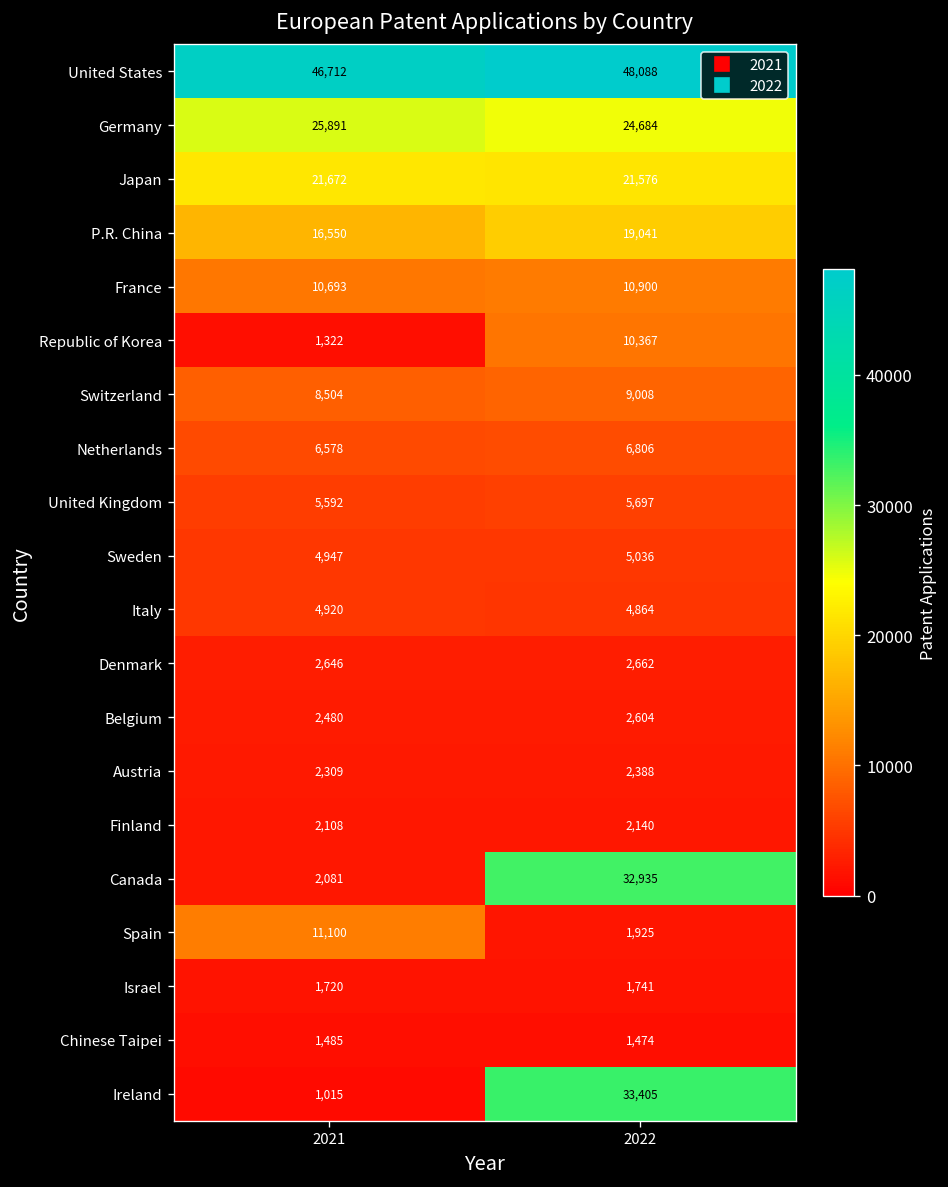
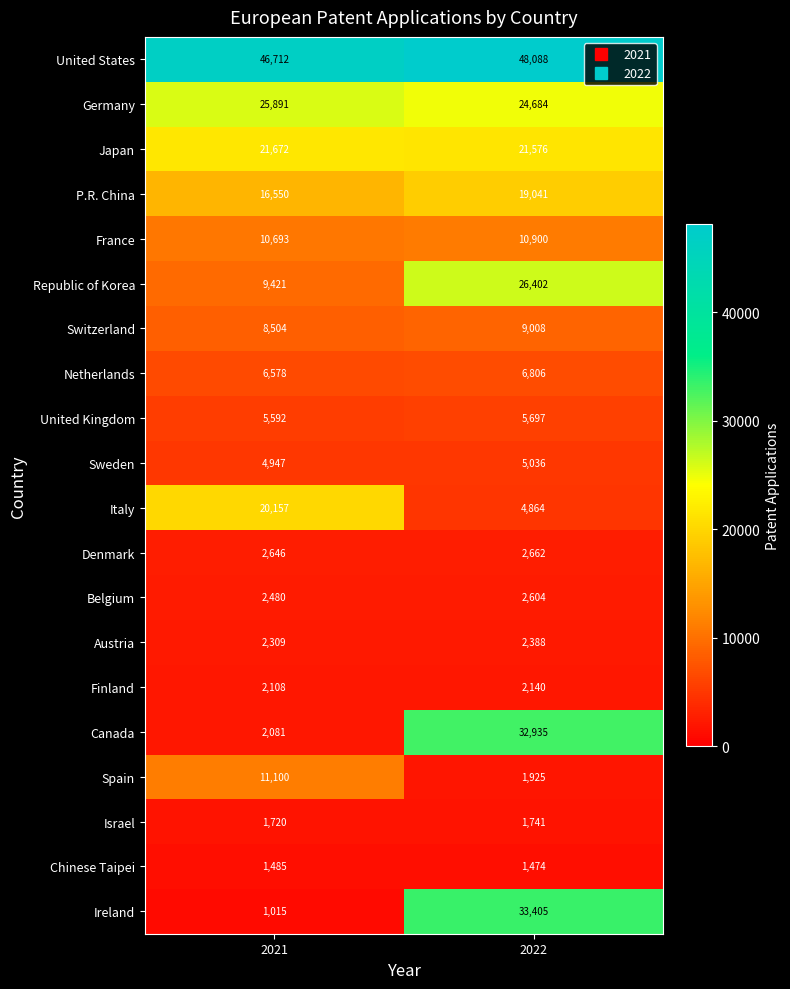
Republic of Korea, 2021: 1,322 -> 9,421
Republic of Korea, 2022: 10,367 -> 26,402
Italy, 2021: 4,920 -> 20,157
